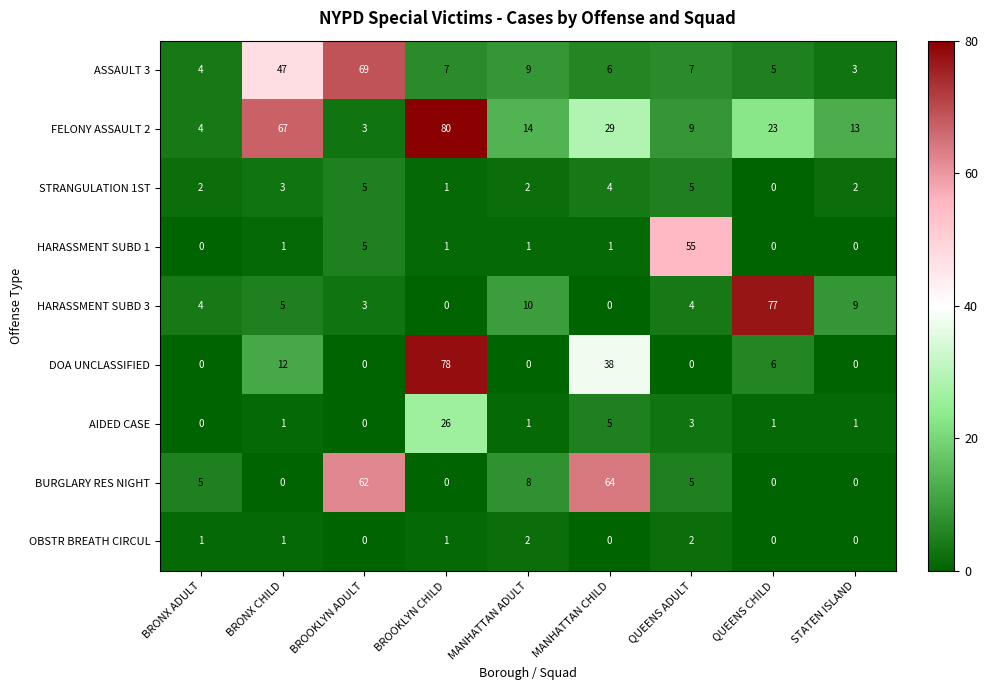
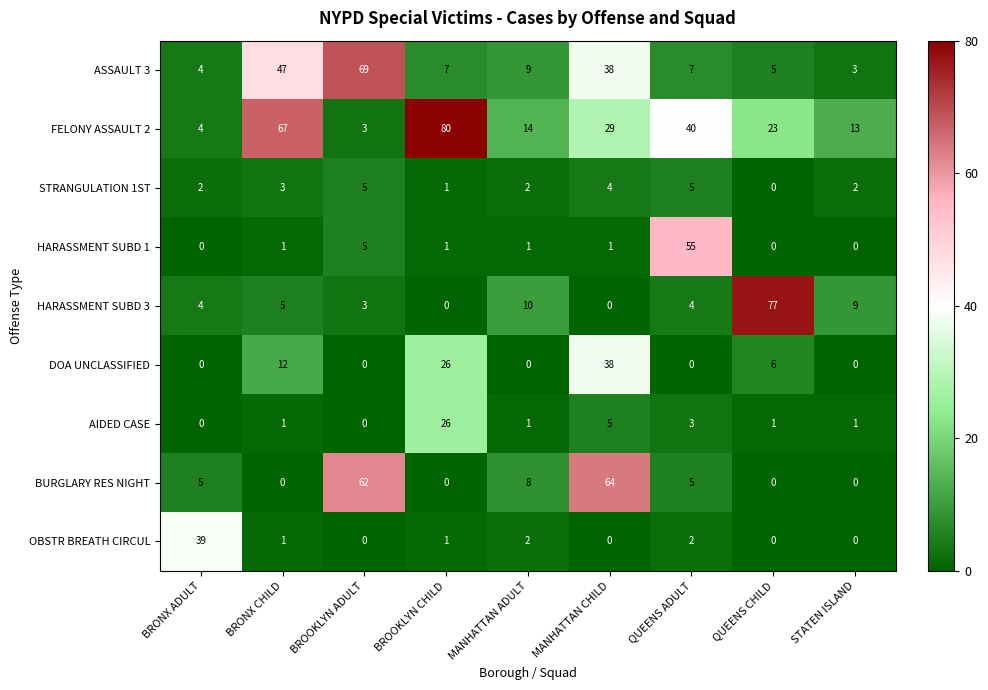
ASSAULT 3, MANHATTAN CHILD: 6 -> 38
FELONY ASSAULT 2, QUEENS ADULT: 9 -> 40
DOA UNCLASSIFIED, BROOKLYN CHILD: 78 -> 26
OBSTR BREATH CIRCUL, BRONX ADULT: 1 -> 39
